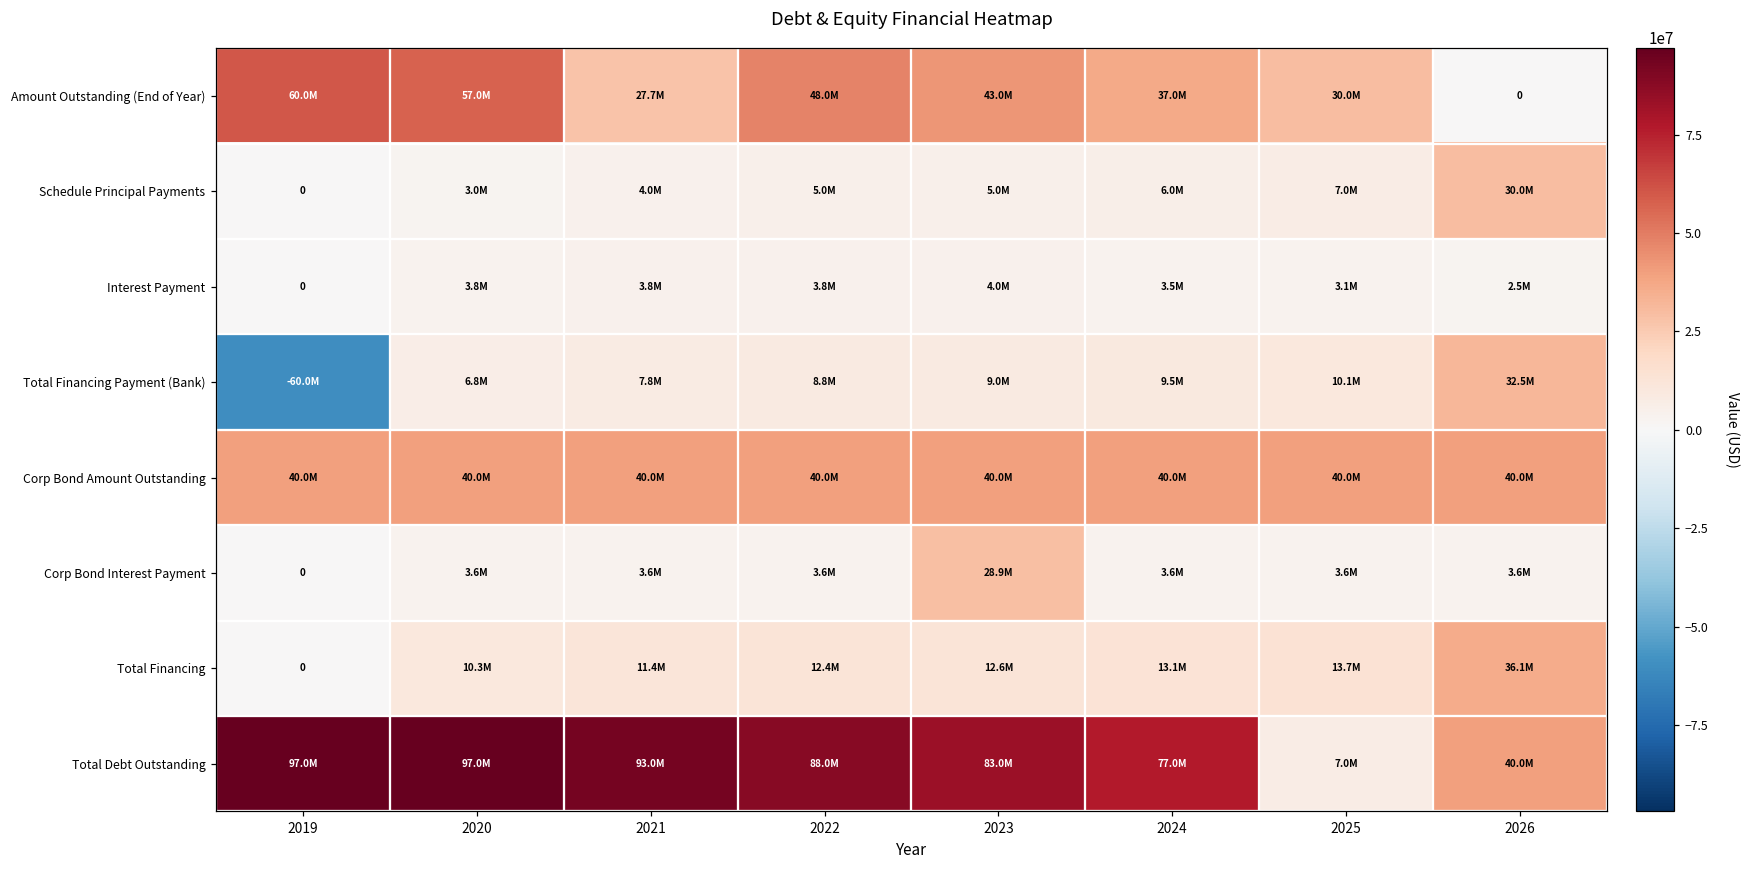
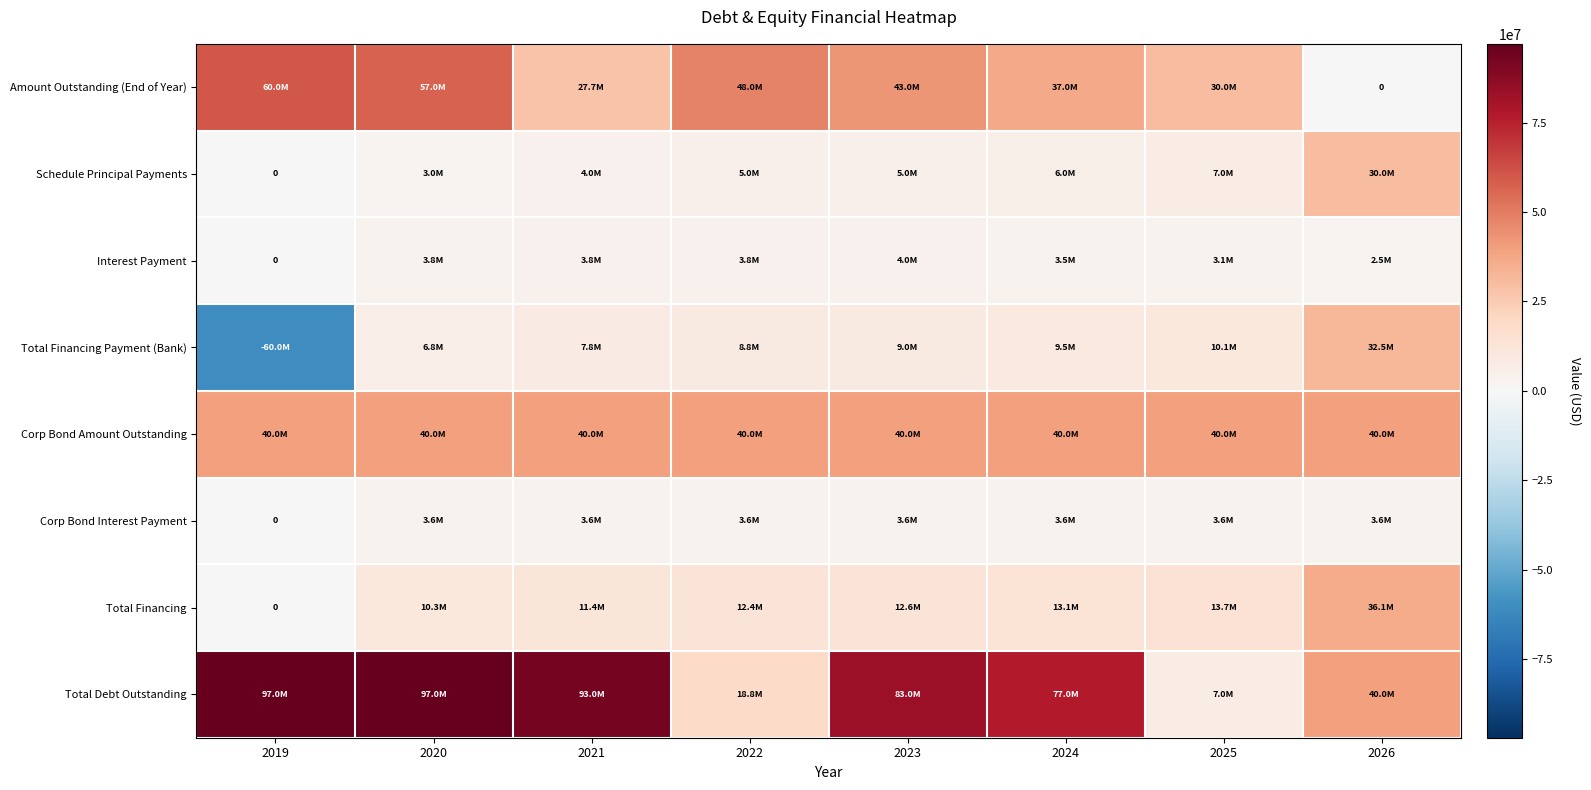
Corp Bond Interest Payment, 2023: 28.9M -> 3.6M
Total Debt Outstanding, 2022: 88.0M -> 18.8M
